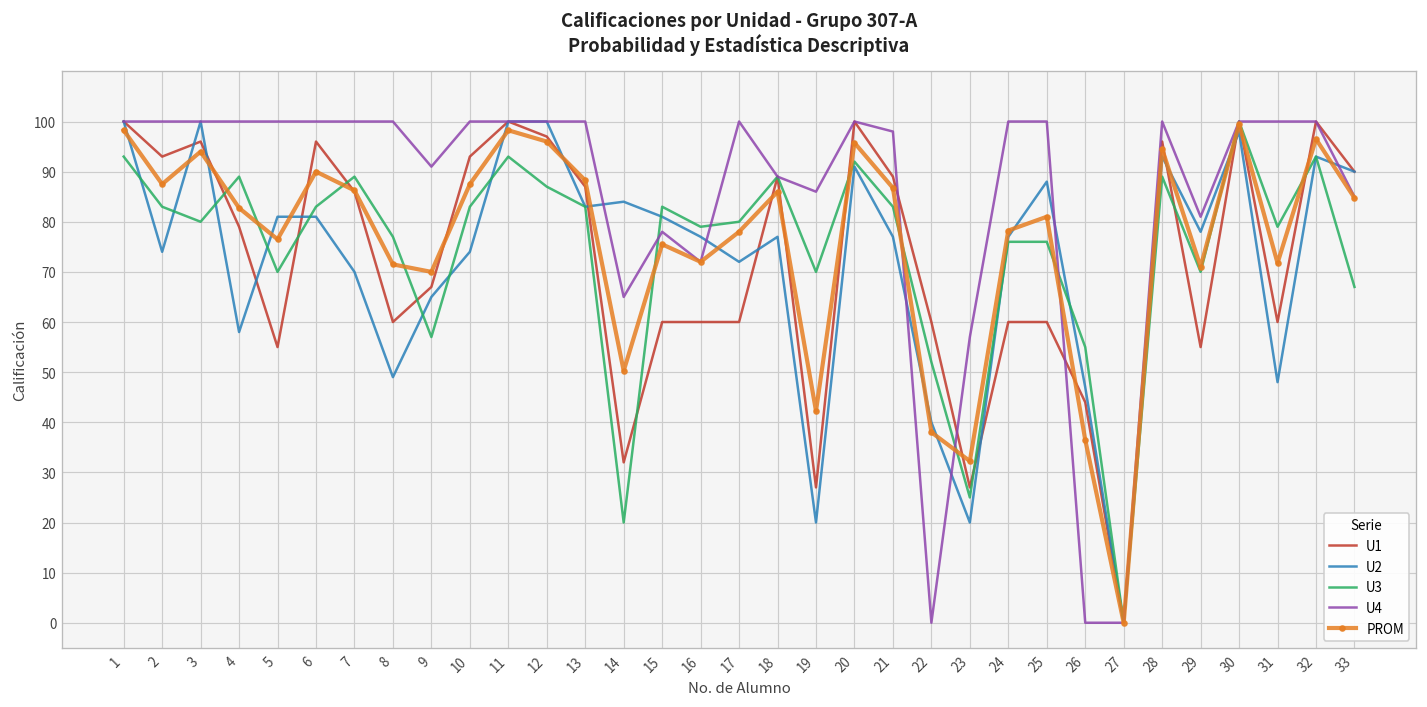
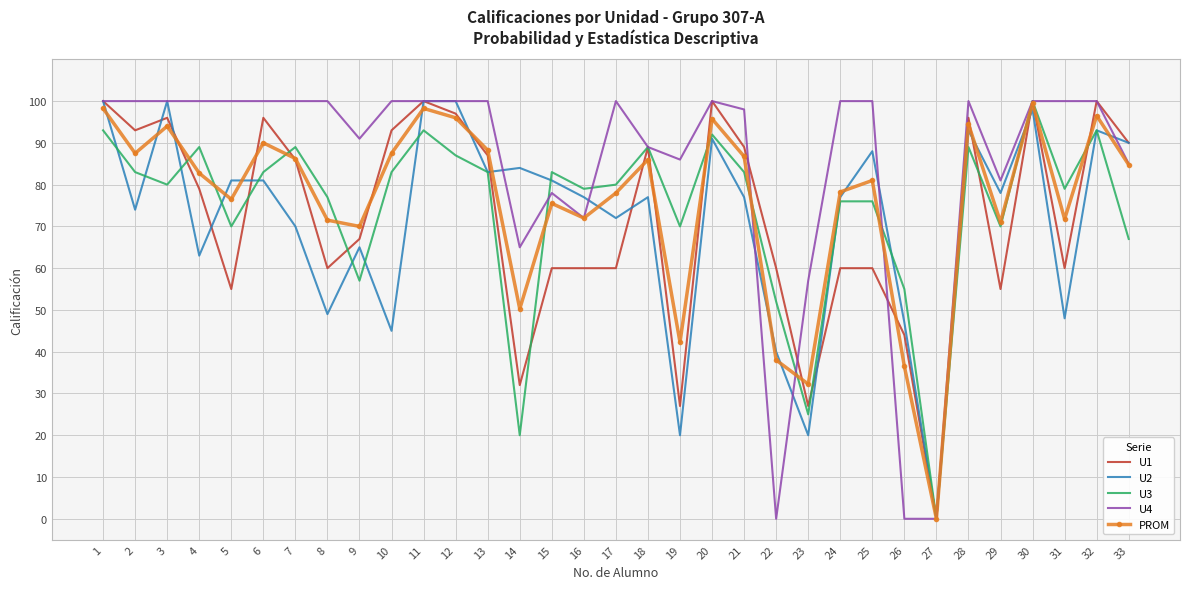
U2, 4: 58 -> 63
U2, 10: 74 -> 45
